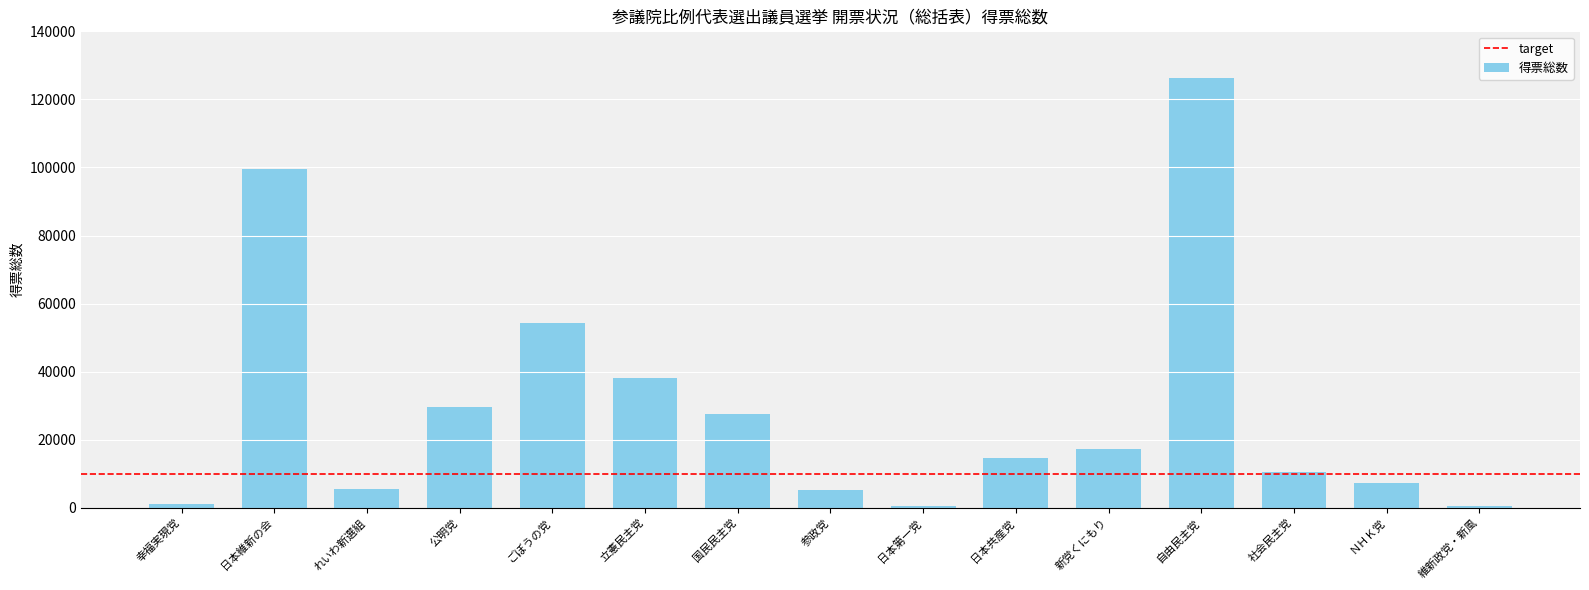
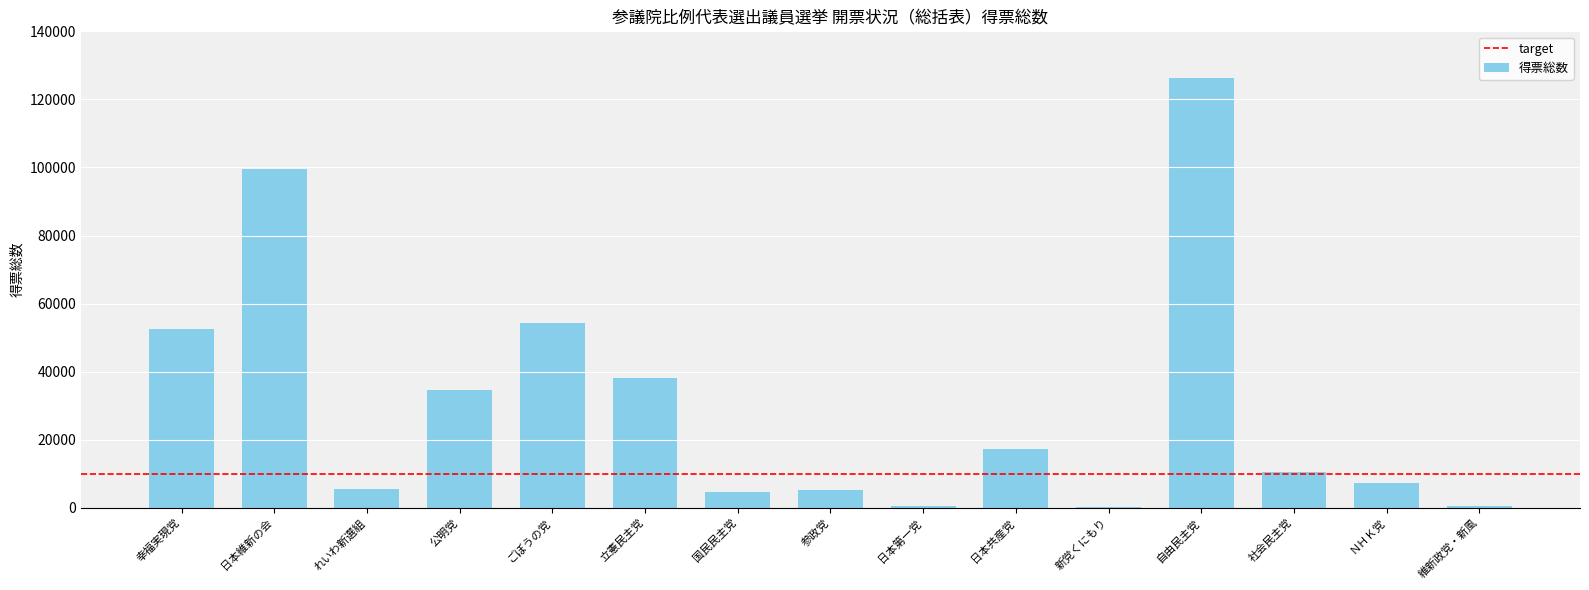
幸福実現党: 1000 -> 53000
公明党: 30000 -> 35000
国民民主党: 28000 -> 5000
日本共産党: 15000 -> 17000
新党くにもり: 17000 -> 0
